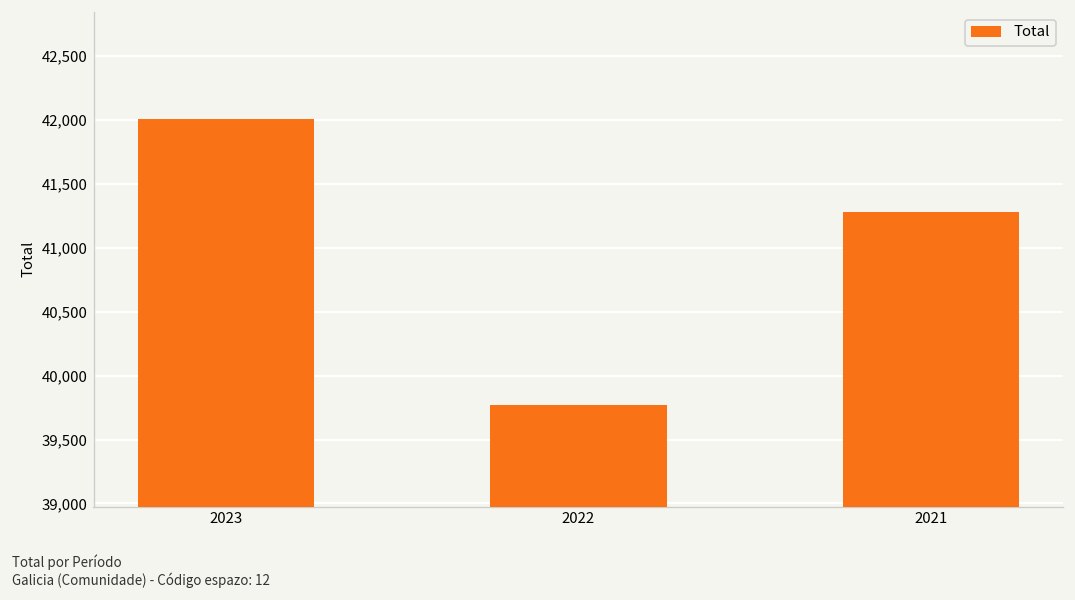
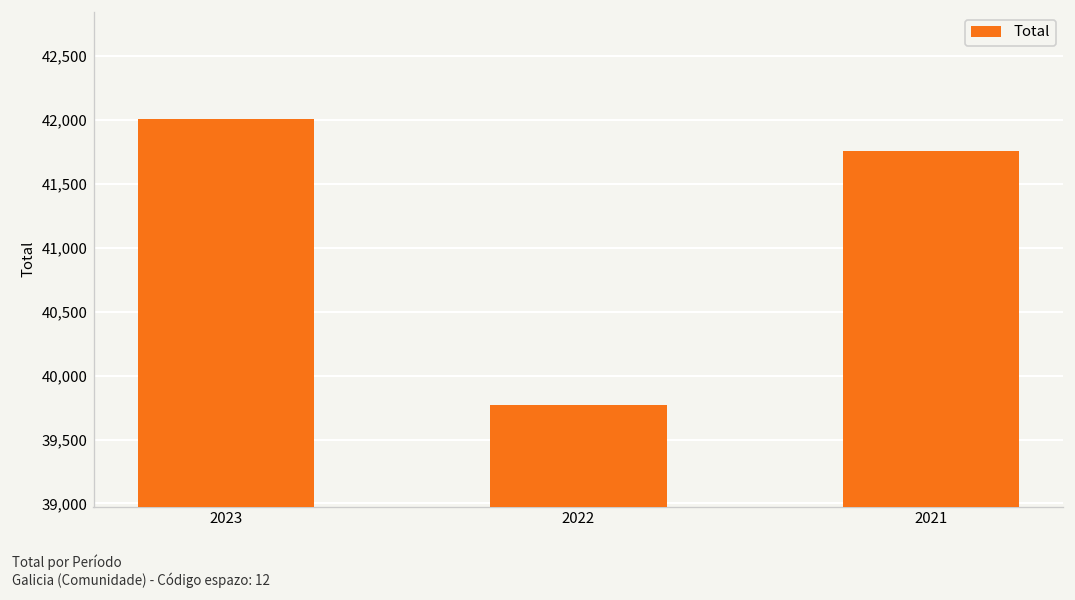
2021: 41,280 -> 41,760
